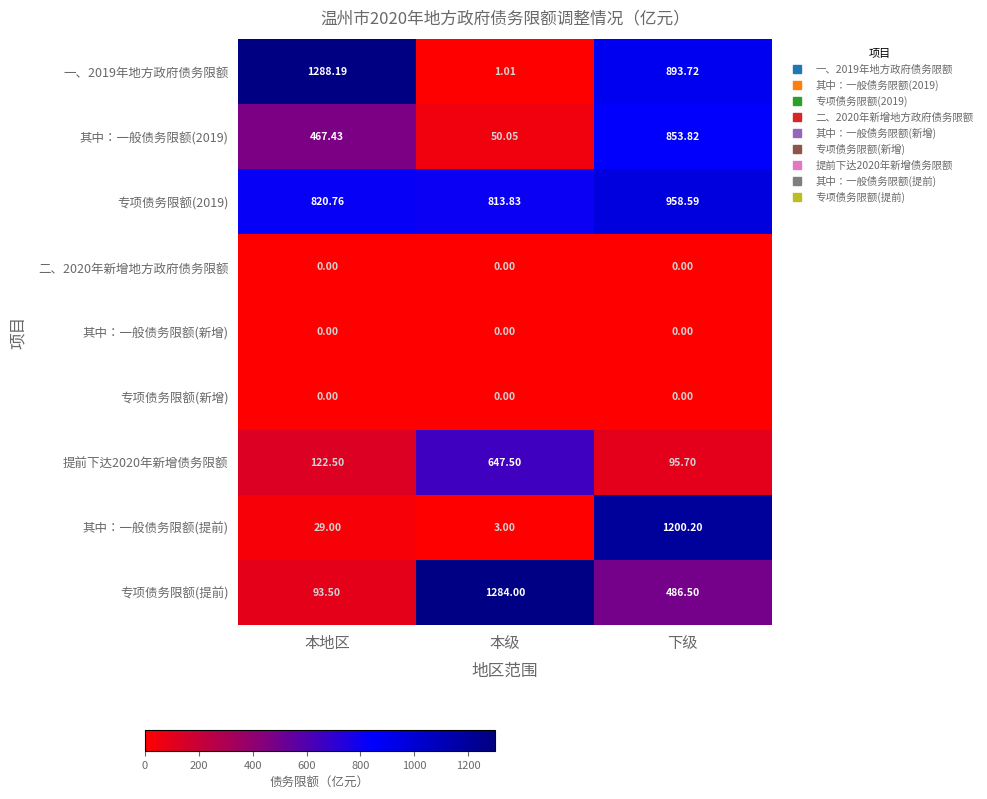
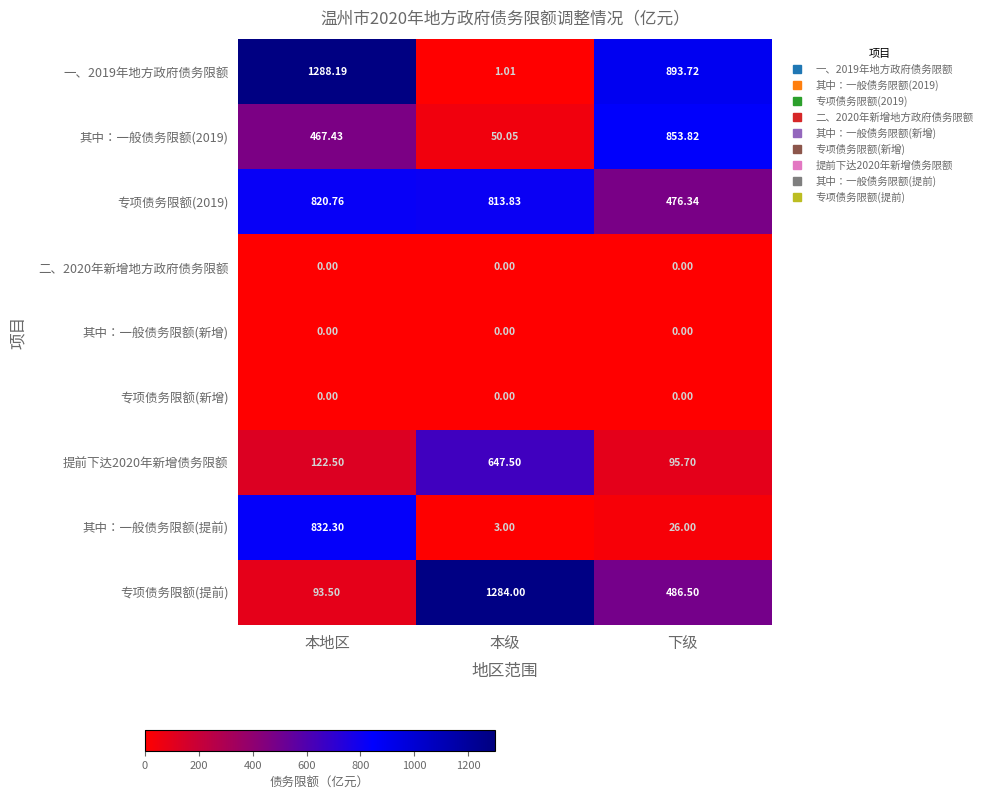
专项债务限额(2019), 下级: 958.59 -> 476.34
其中：一般债务限额(提前), 本地区: 29.00 -> 832.30
其中：一般债务限额(提前), 下级: 1200.20 -> 26.00
